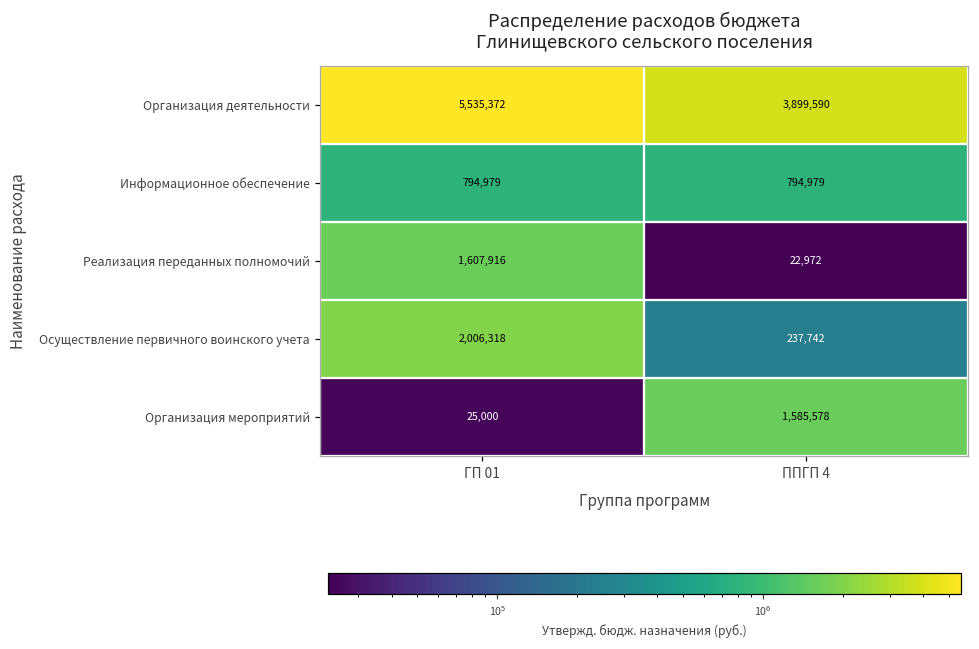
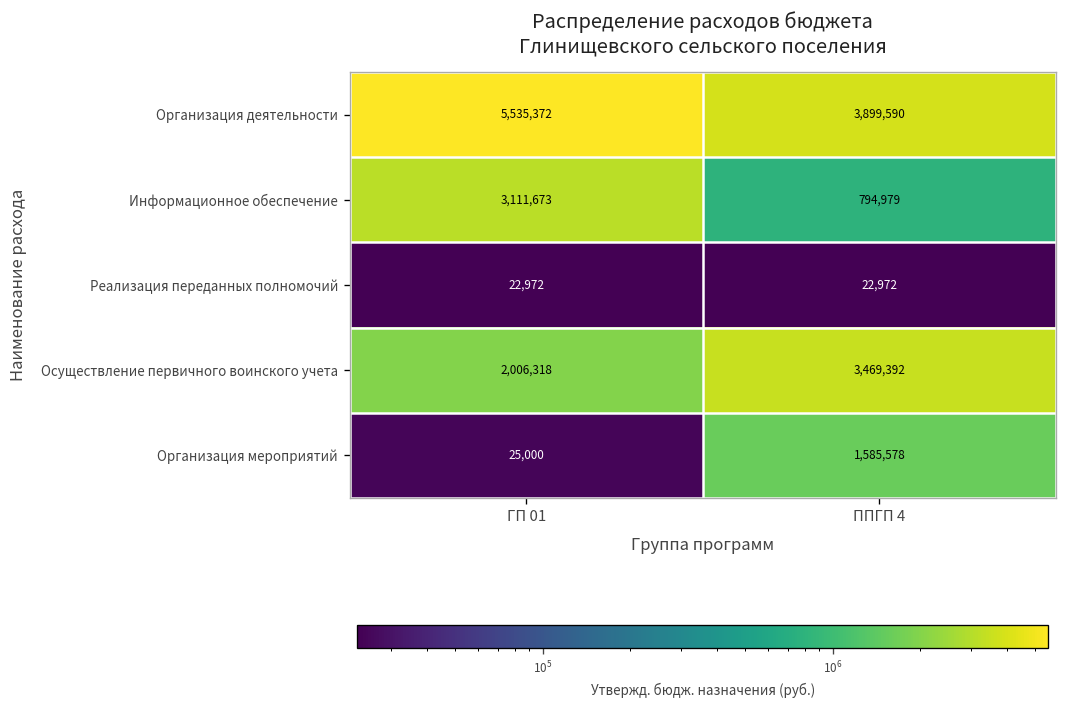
Информационное обеспечение, ГП 01: 794,979 -> 3,111,673
Реализация переданных полномочий, ГП 01: 1,607,916 -> 22,972
Осуществление первичного воинского учета, ППГП 4: 237,742 -> 3,469,392
